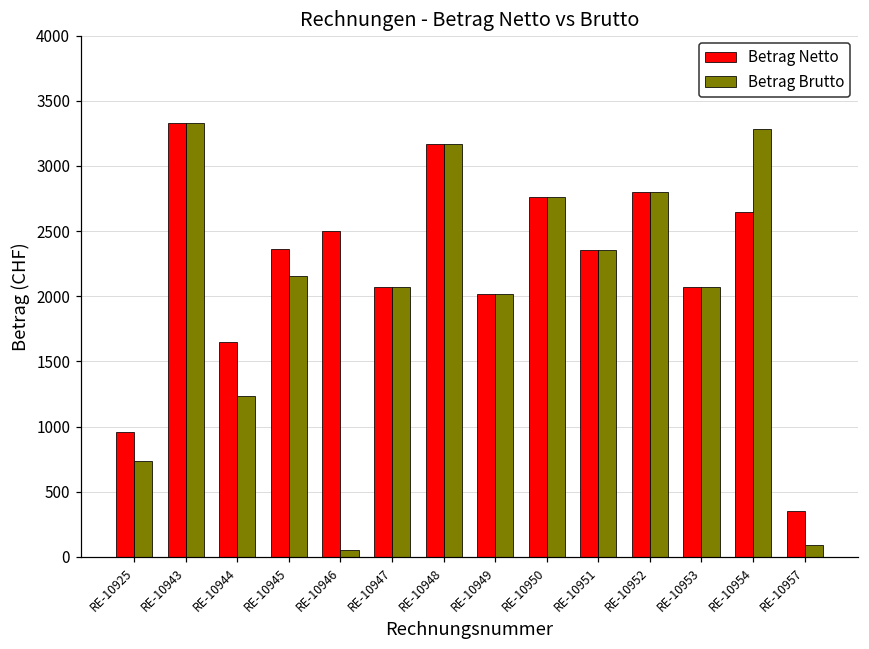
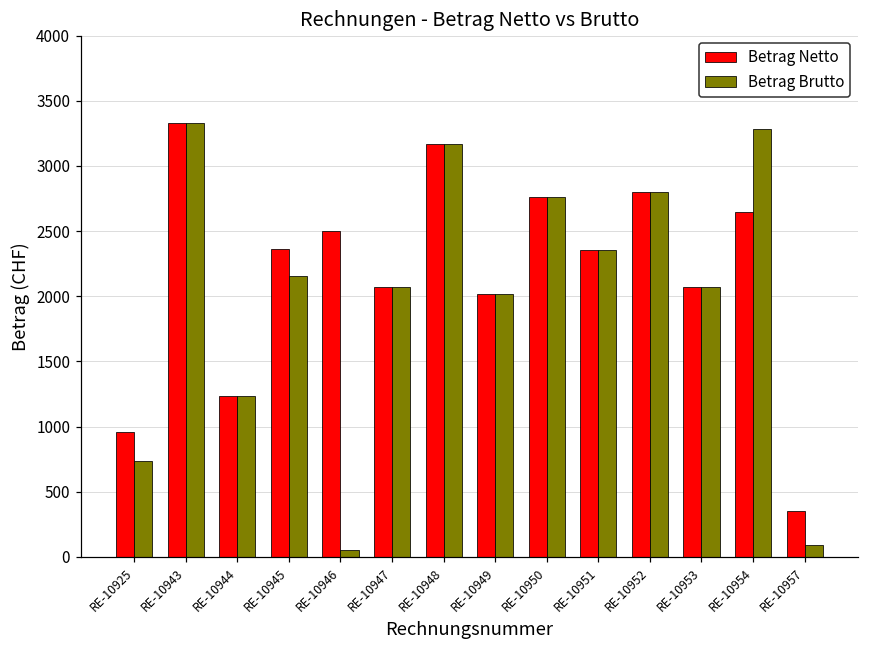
Betrag Netto, RE-10944: 1650 -> 1240
